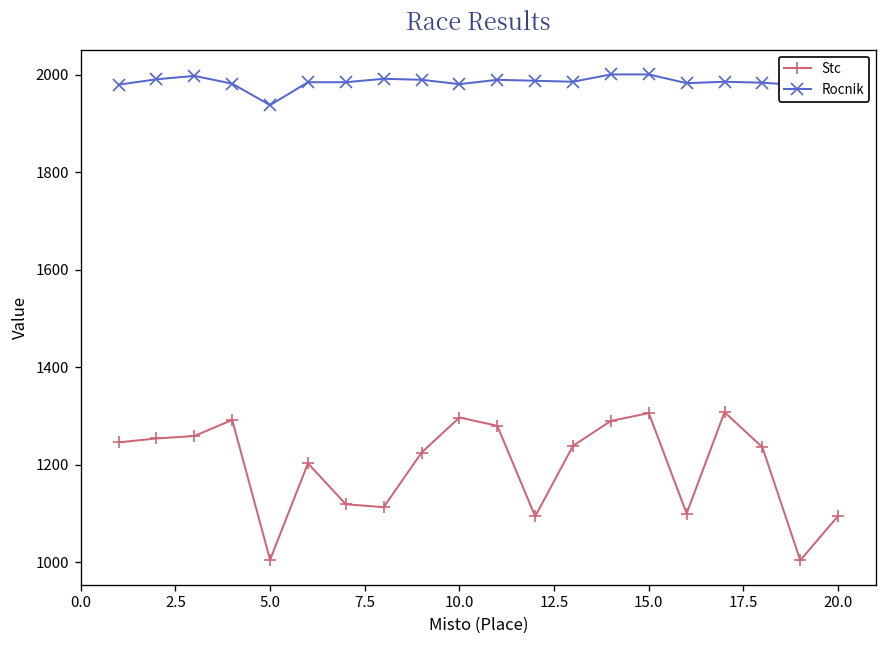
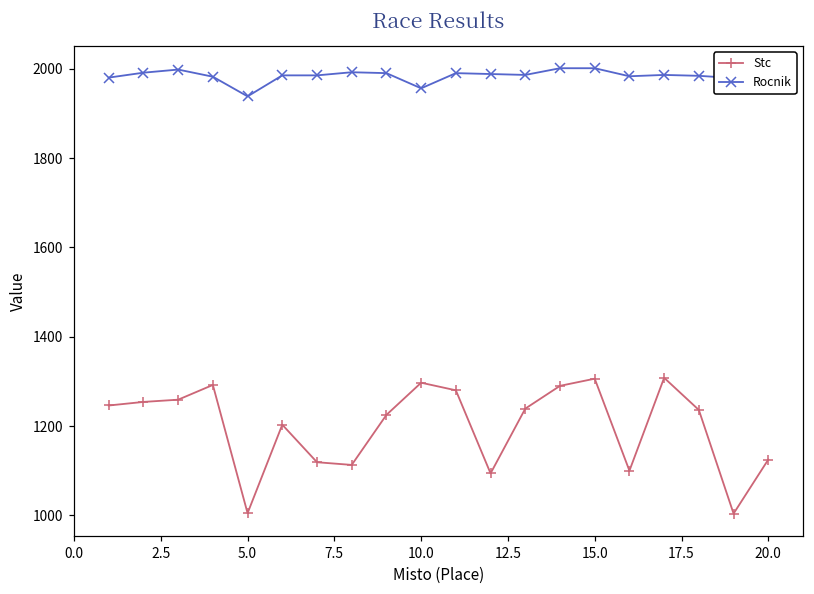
Rocnik, 10.0: 1980 -> 1960
Stc, 20.0: 1100 -> 1130
